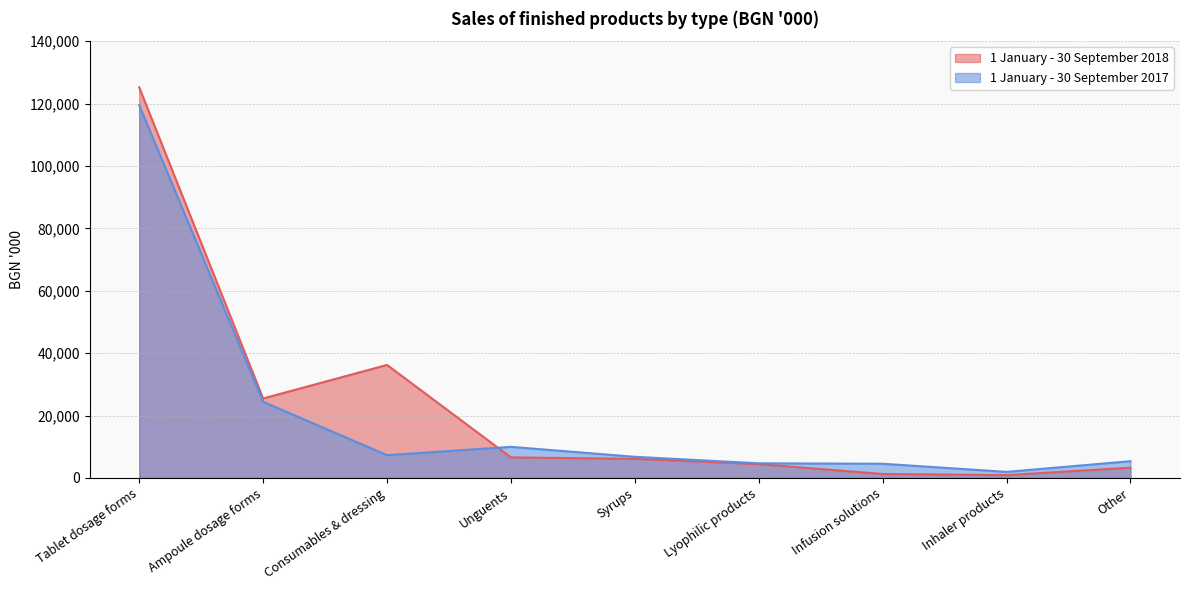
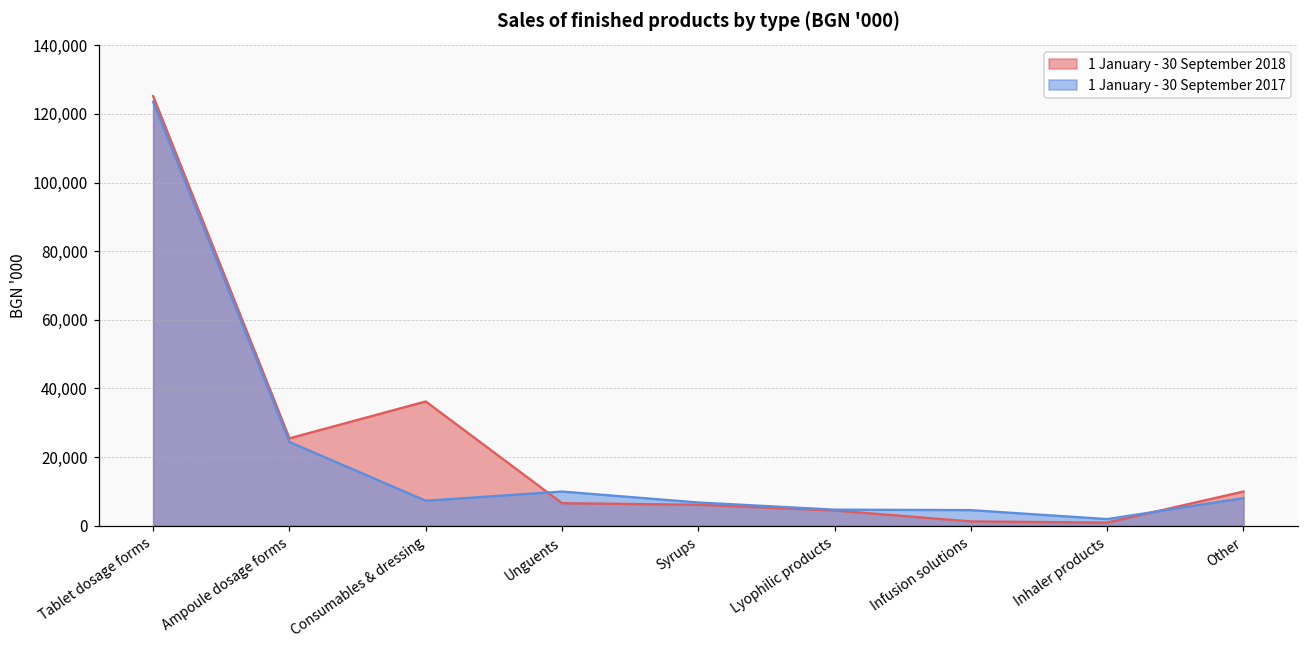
1 January - 30 September 2017, Tablet dosage forms: 119,000 -> 124,000
1 January - 30 September 2018, Other: 3,000 -> 10,000
1 January - 30 September 2017, Other: 5,000 -> 8,000
